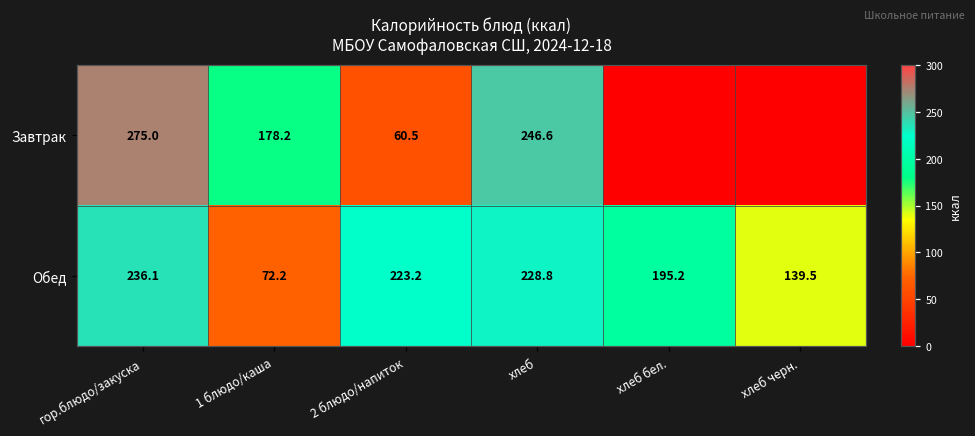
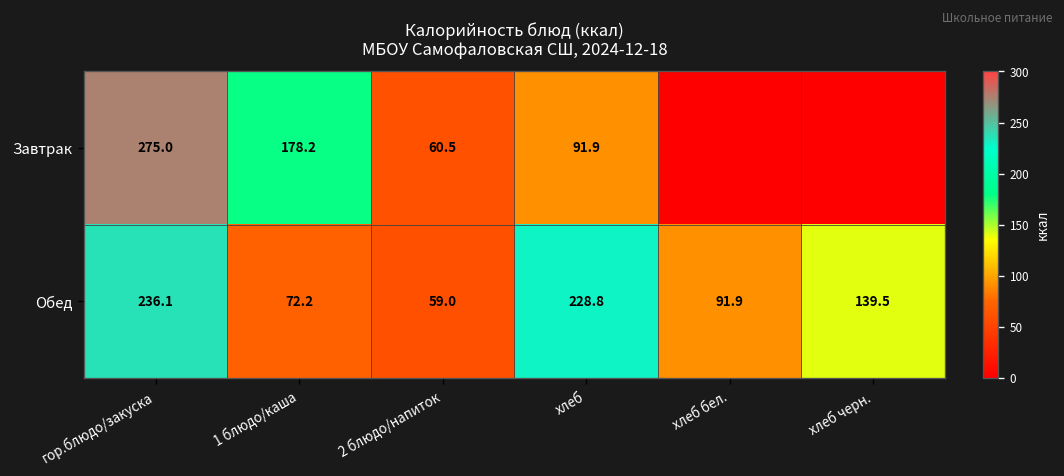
Завтрак, хлеб: 246.6 -> 91.9
Обед, 2 блюдо/напиток: 223.2 -> 59.0
Обед, хлеб бел.: 195.2 -> 91.9
